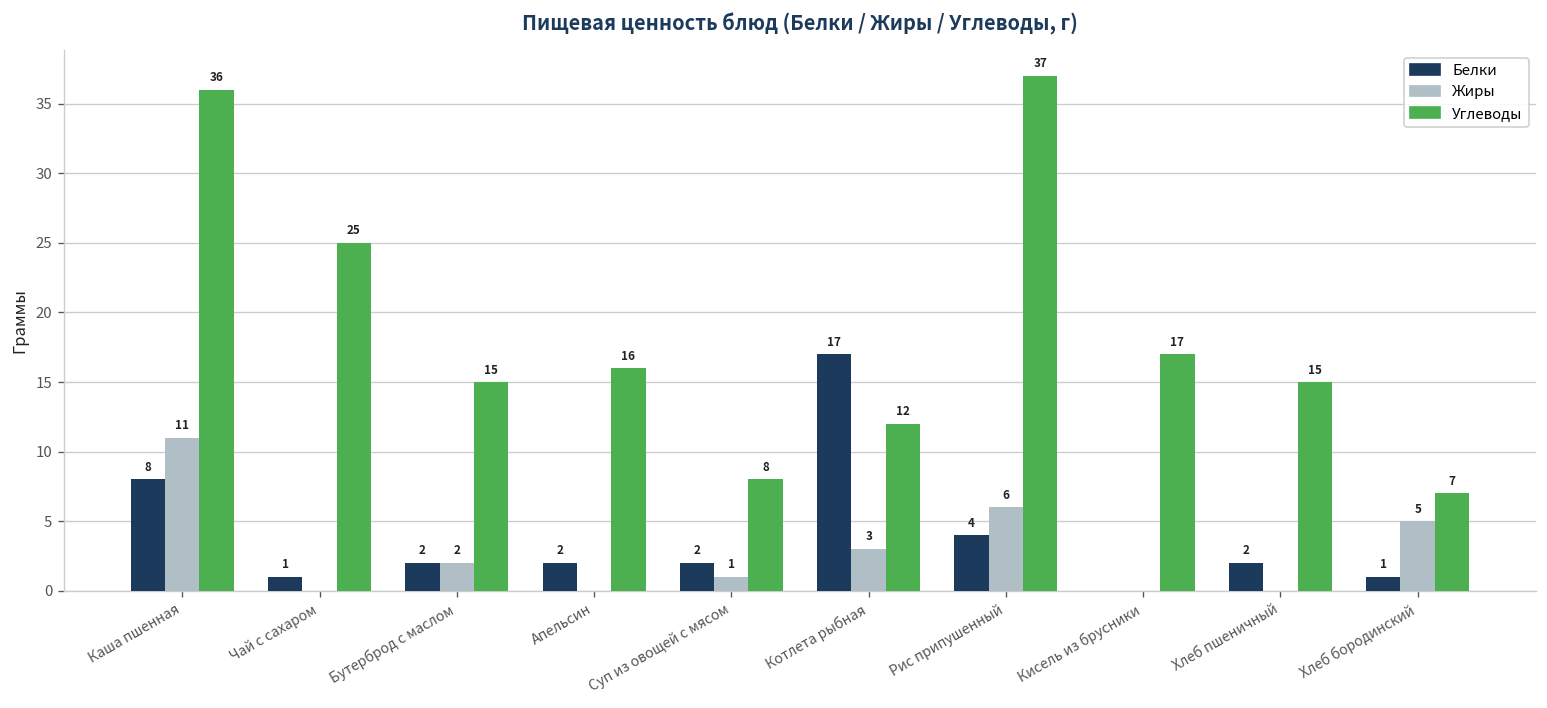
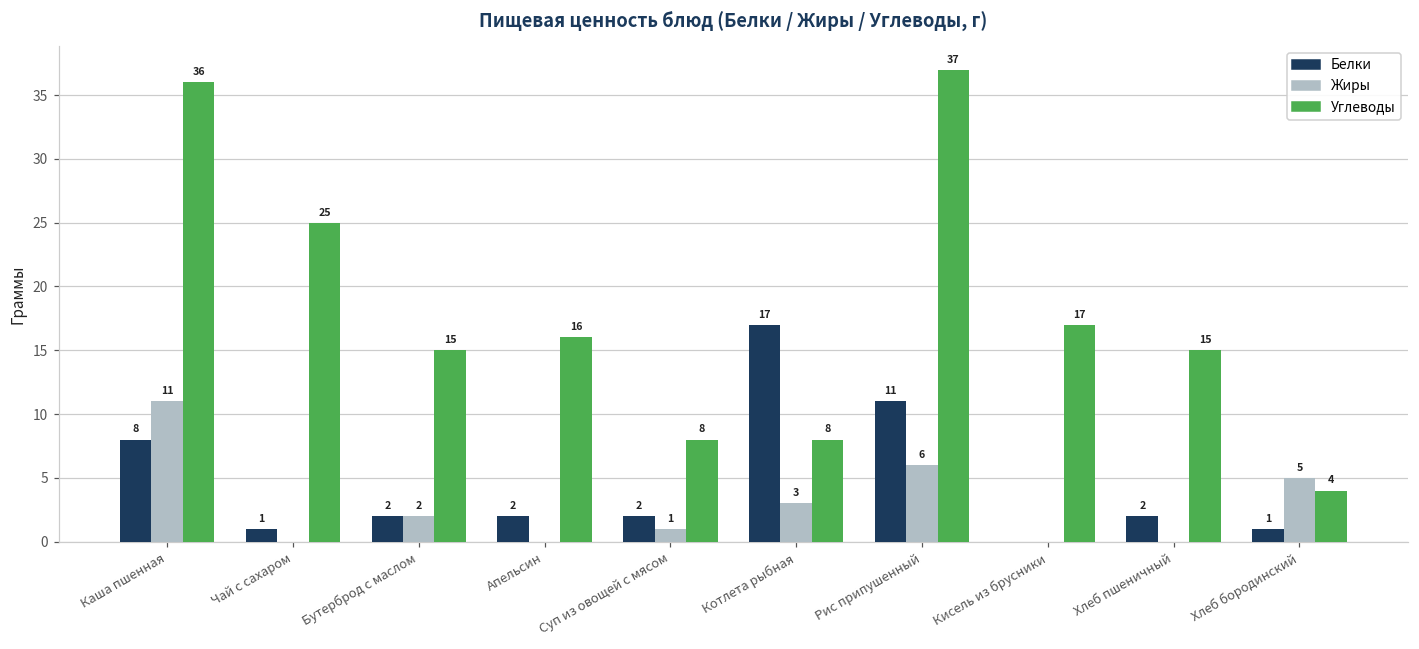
Углеводы, Котлета рыбная: 12 -> 8
Белки, Рис припушенный: 4 -> 11
Углеводы, Хлеб бородинский: 7 -> 4
